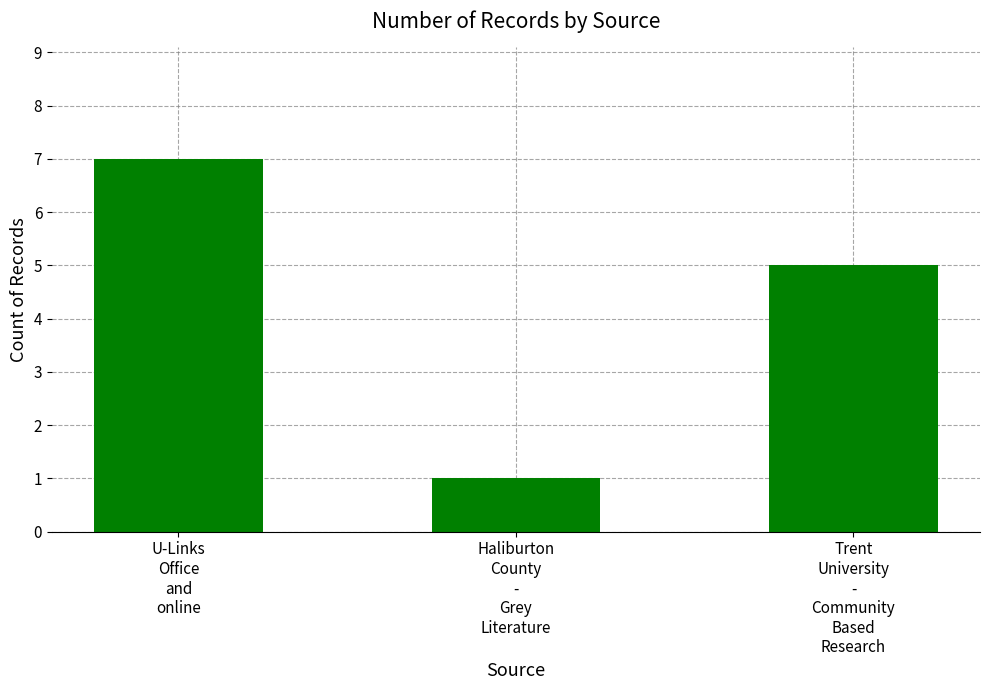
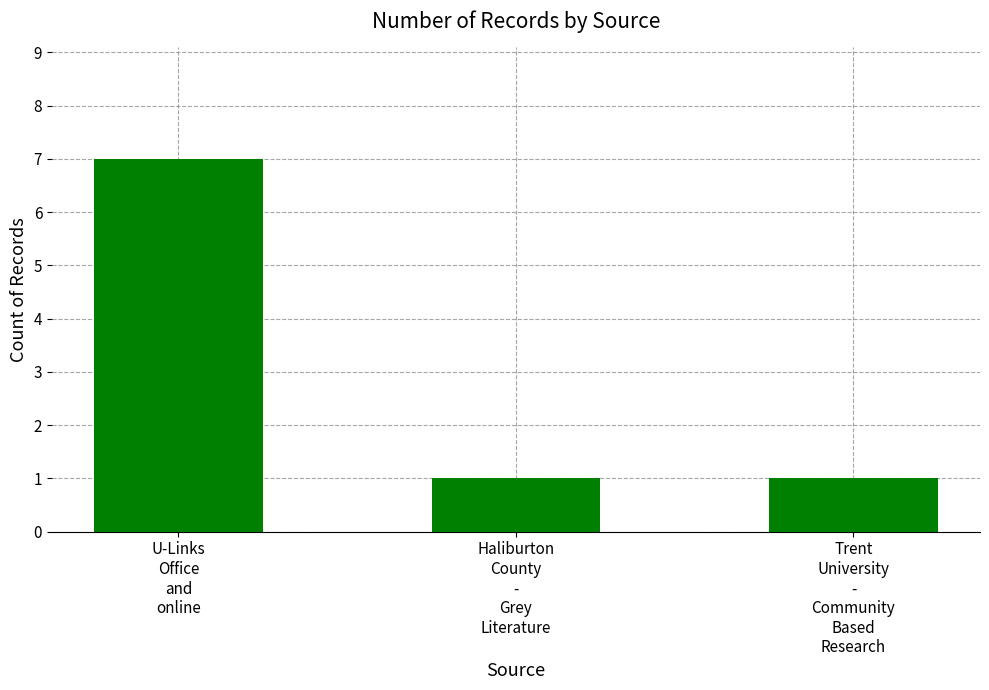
Trent University - Community Based Research: 5 -> 1
